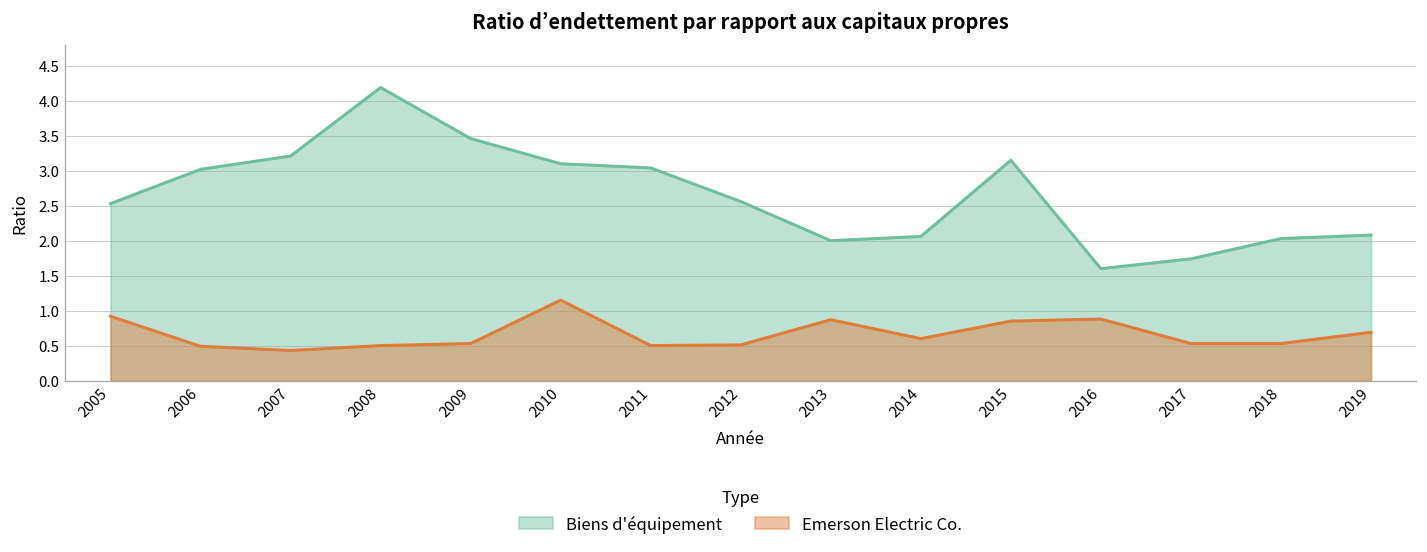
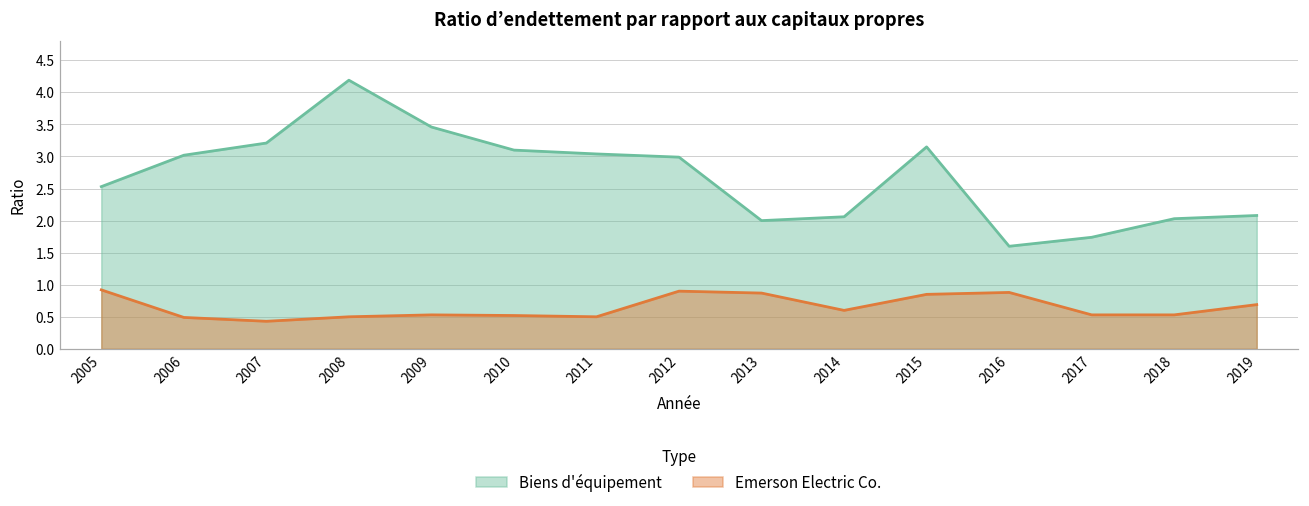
Emerson Electric Co., 2010: 1.2 -> 0.5
Biens d'équipement, 2012: 2.6 -> 3.0
Emerson Electric Co., 2012: 0.5 -> 0.9
